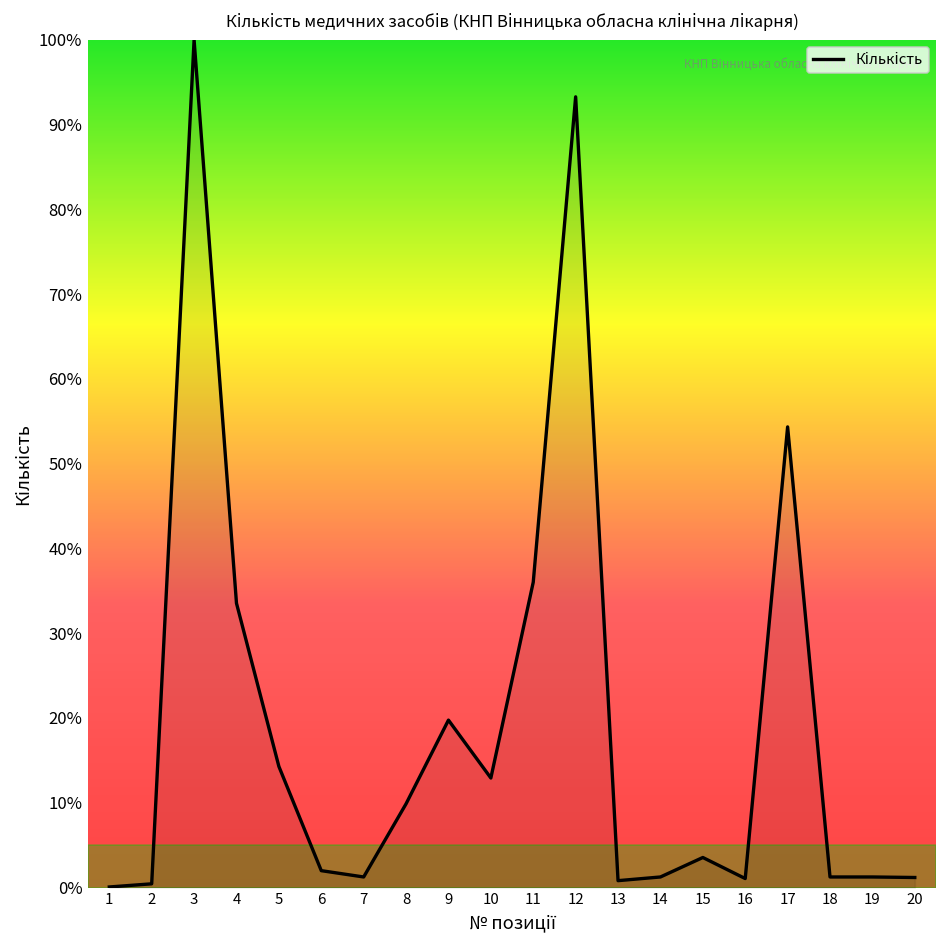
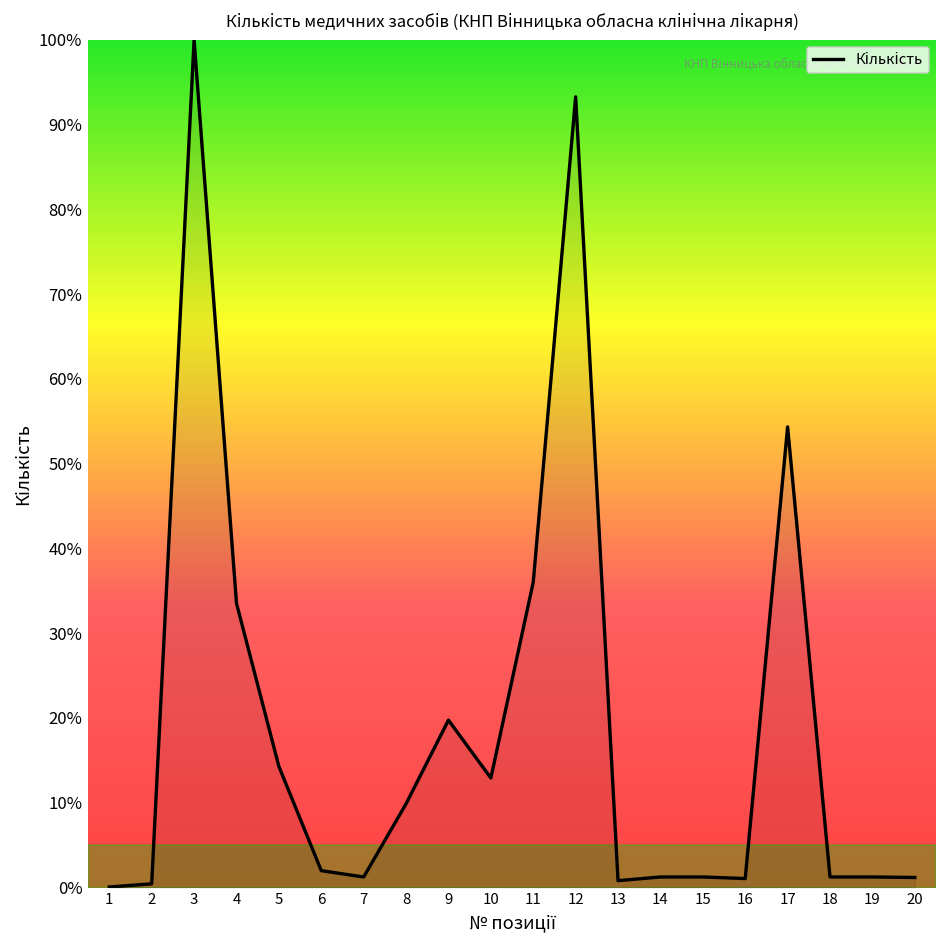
15: 4% -> 1%
